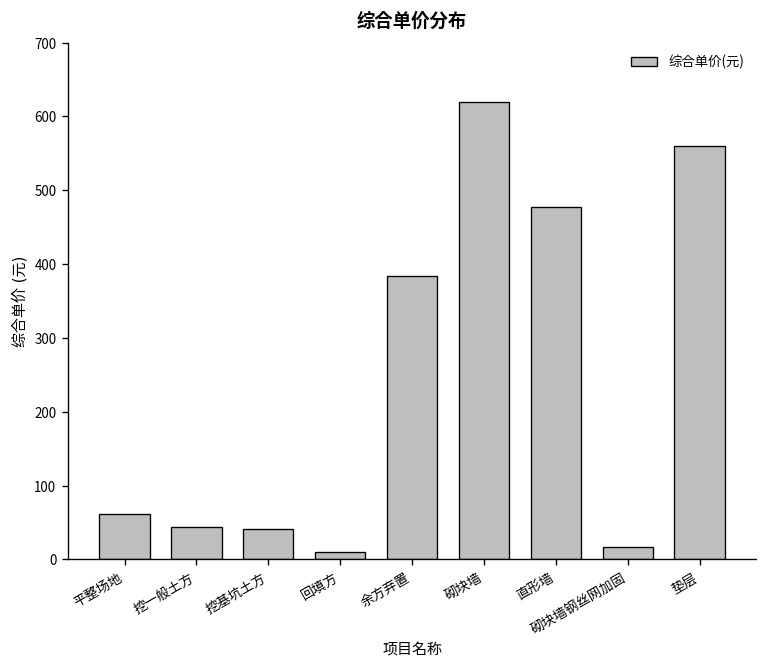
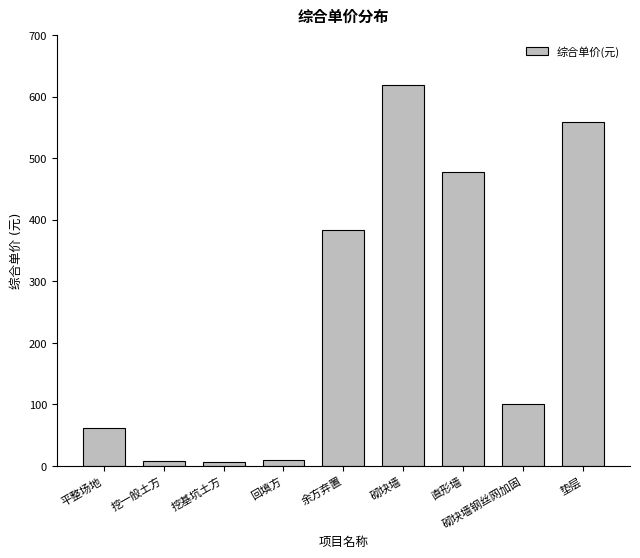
挖一般土方: 40 -> 10
挖基坑土方: 40 -> 10
砌块墙钢丝网加固: 20 -> 100
